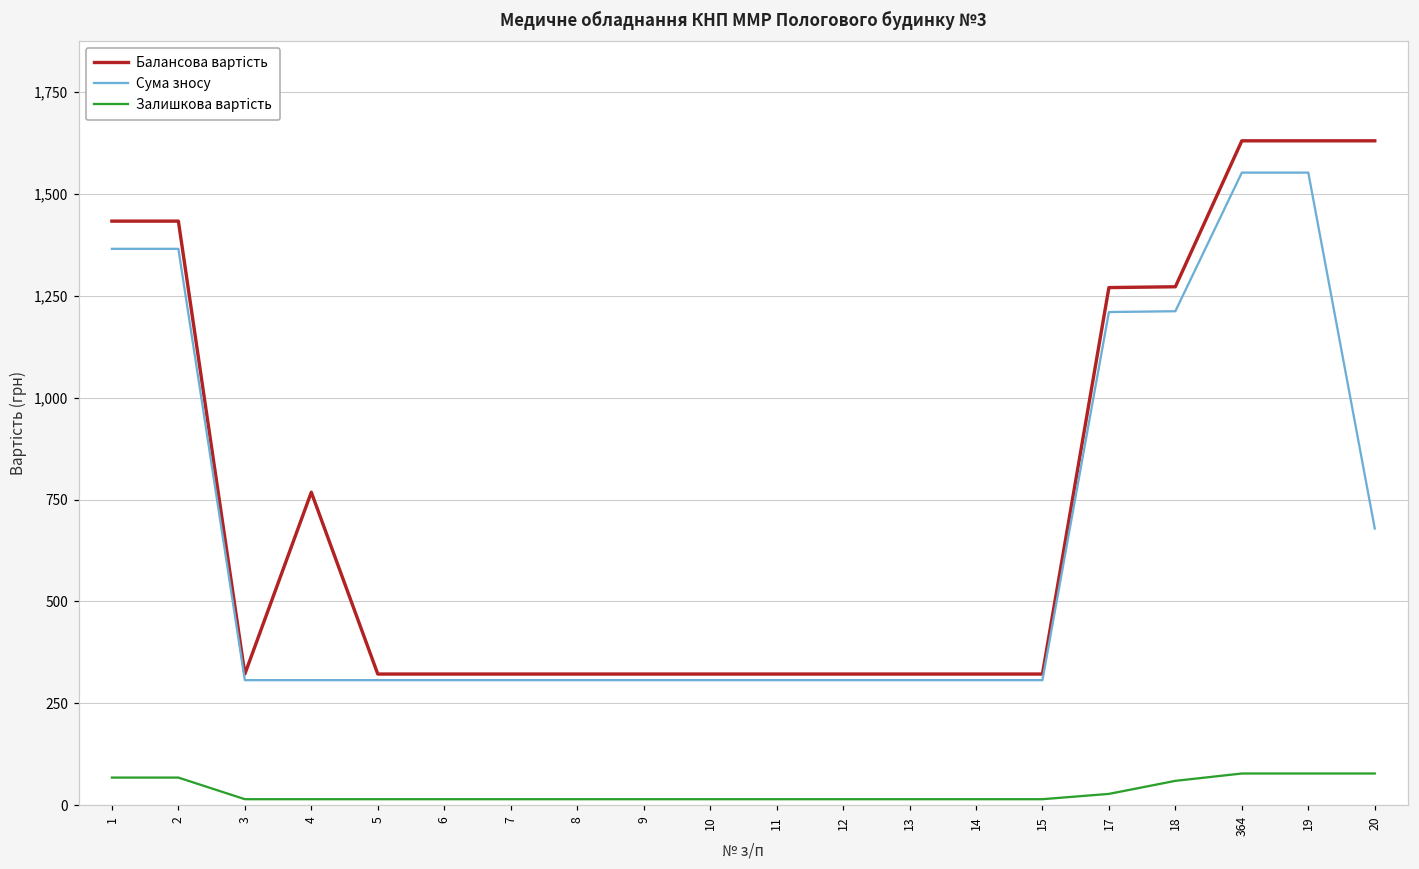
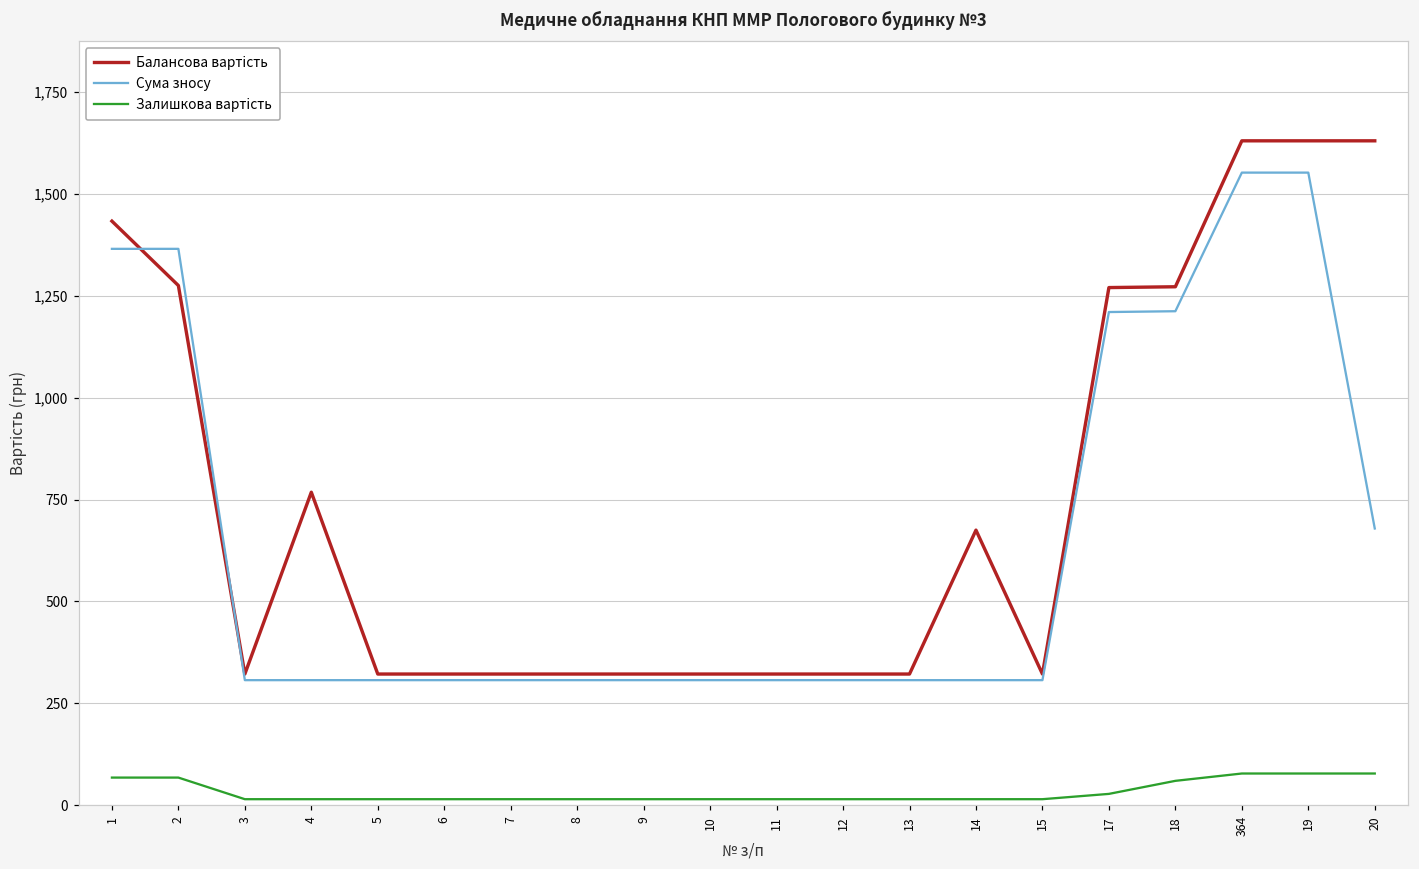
Балансова вартість, 2: 1,430 -> 1,280
Балансова вартість, 14: 320 -> 680
